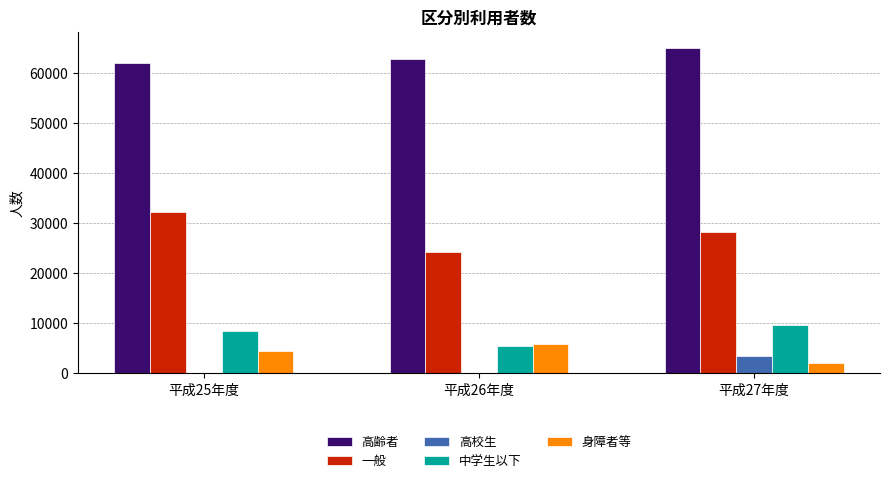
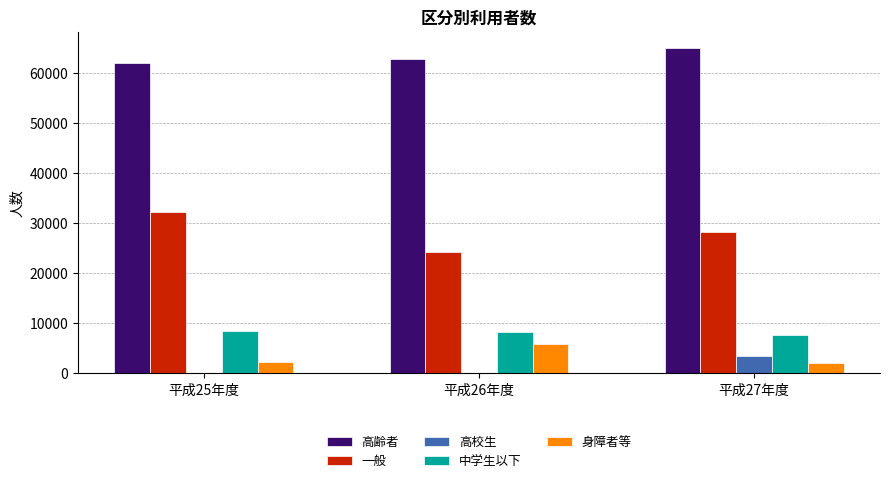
身障者等, 平成25年度: 4000 -> 2000
中学生以下, 平成26年度: 5000 -> 8000
中学生以下, 平成27年度: 10000 -> 8000
